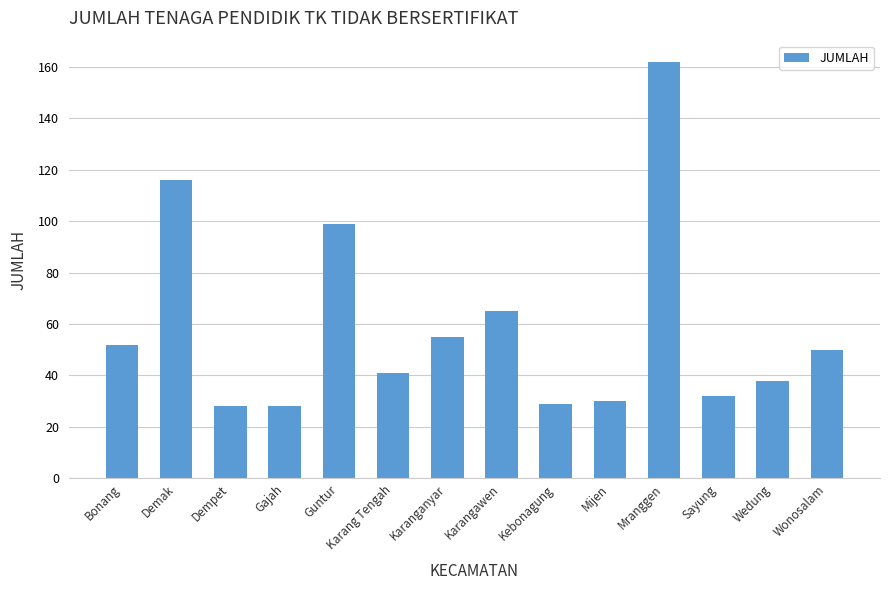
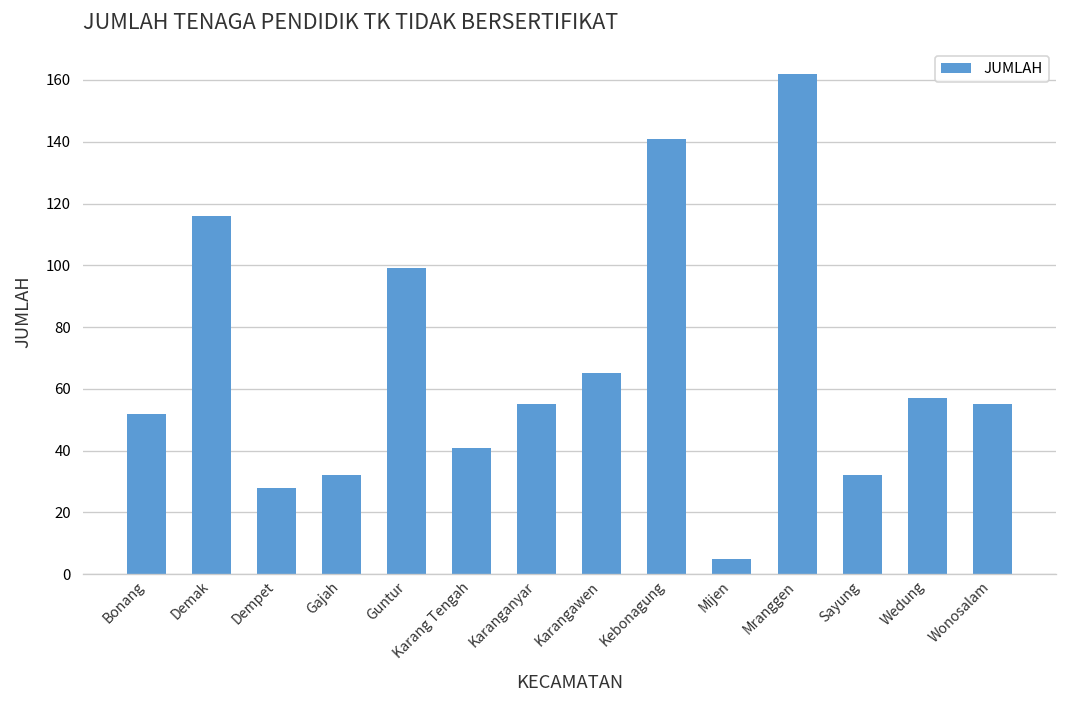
Gajah: 28 -> 32
Kebonagung: 29 -> 141
Mijen: 30 -> 5
Wedung: 38 -> 57
Wonosalam: 50 -> 55
